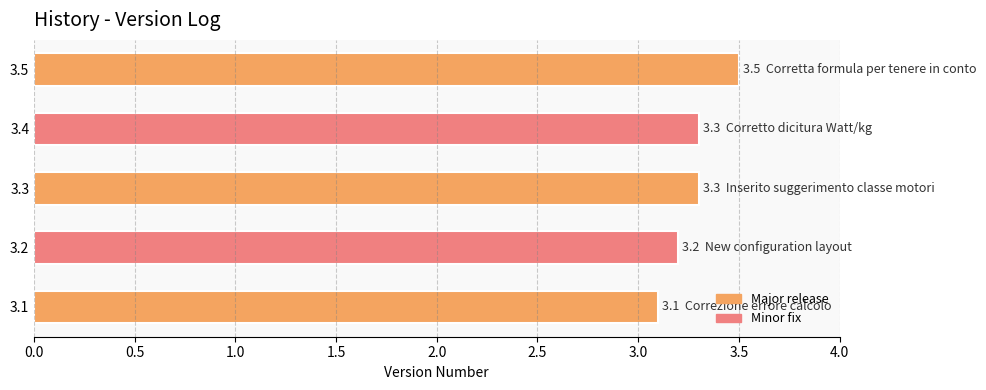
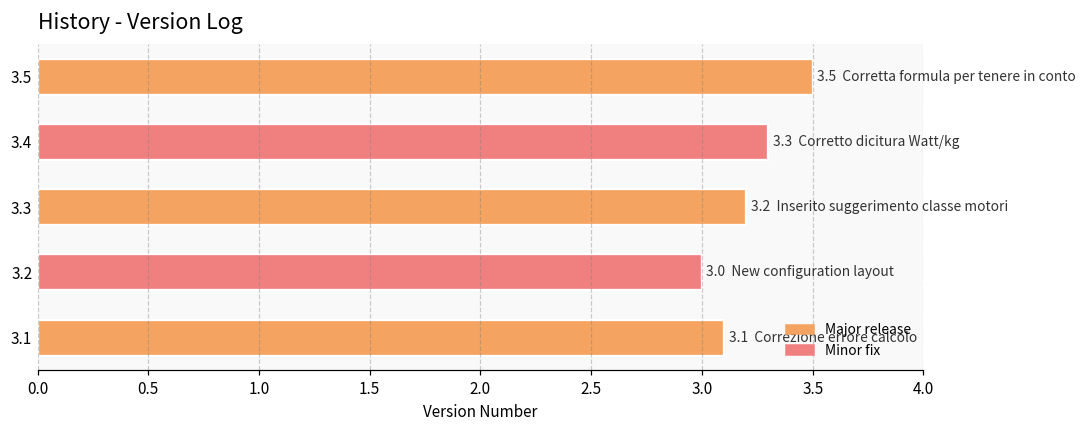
3.3: 3.3 -> 3.2
3.2: 3.2 -> 3.0
